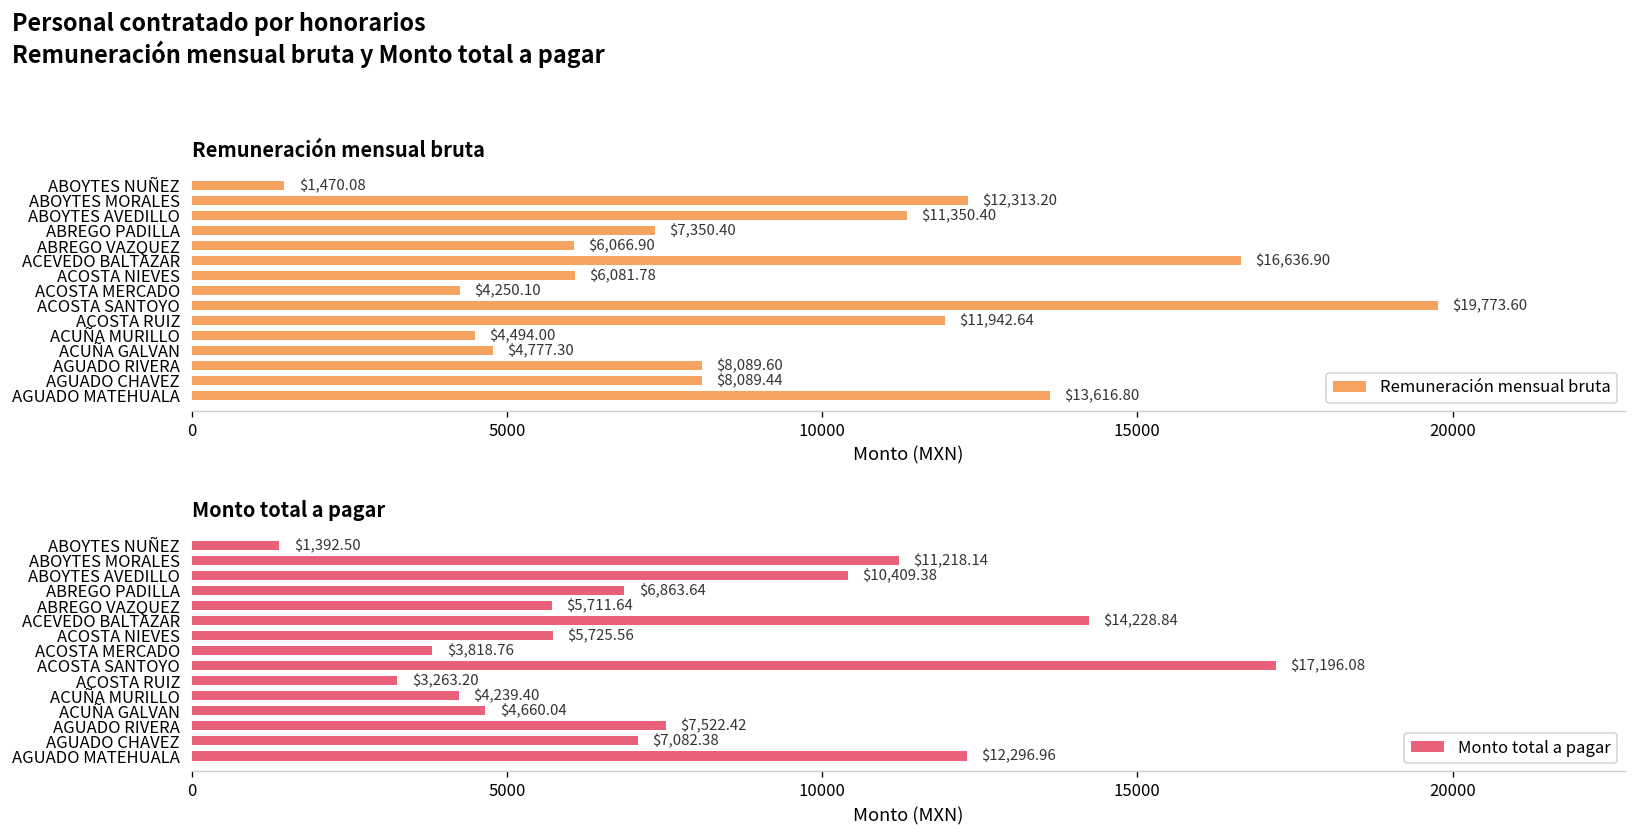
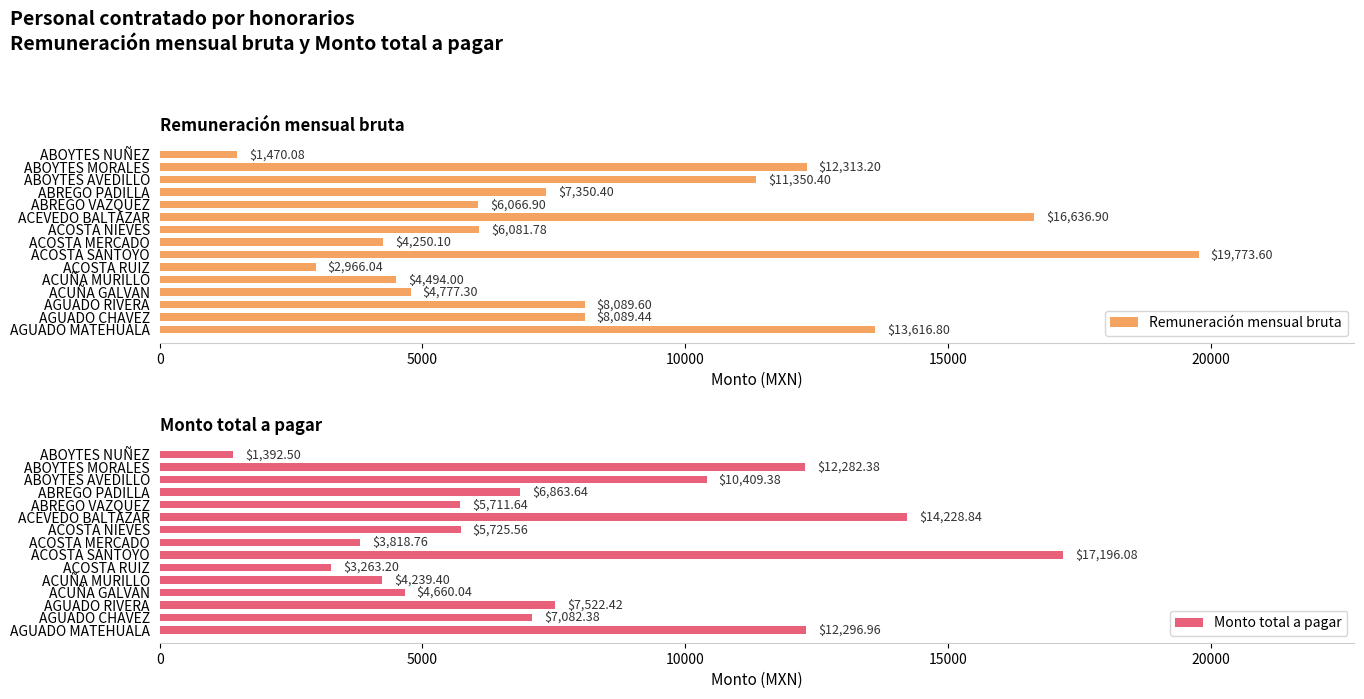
Remuneración mensual bruta, ACOSTA RUIZ: $11,942.64 -> $2,966.04
Monto total a pagar, ABOYTES MORALES: $11,218.14 -> $12,282.38
